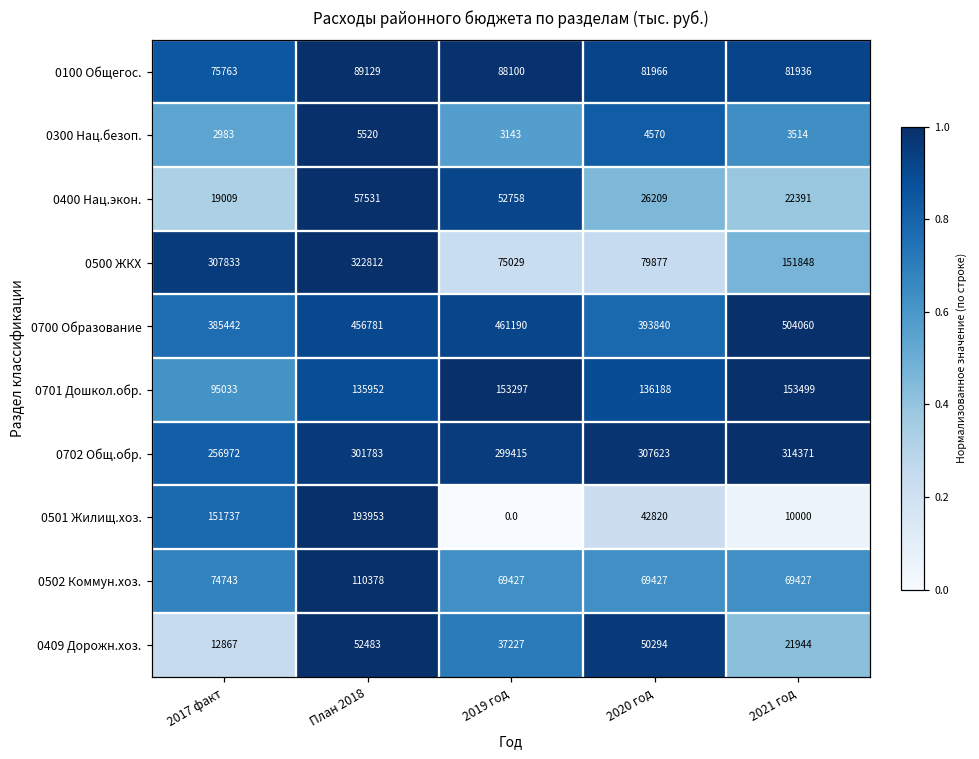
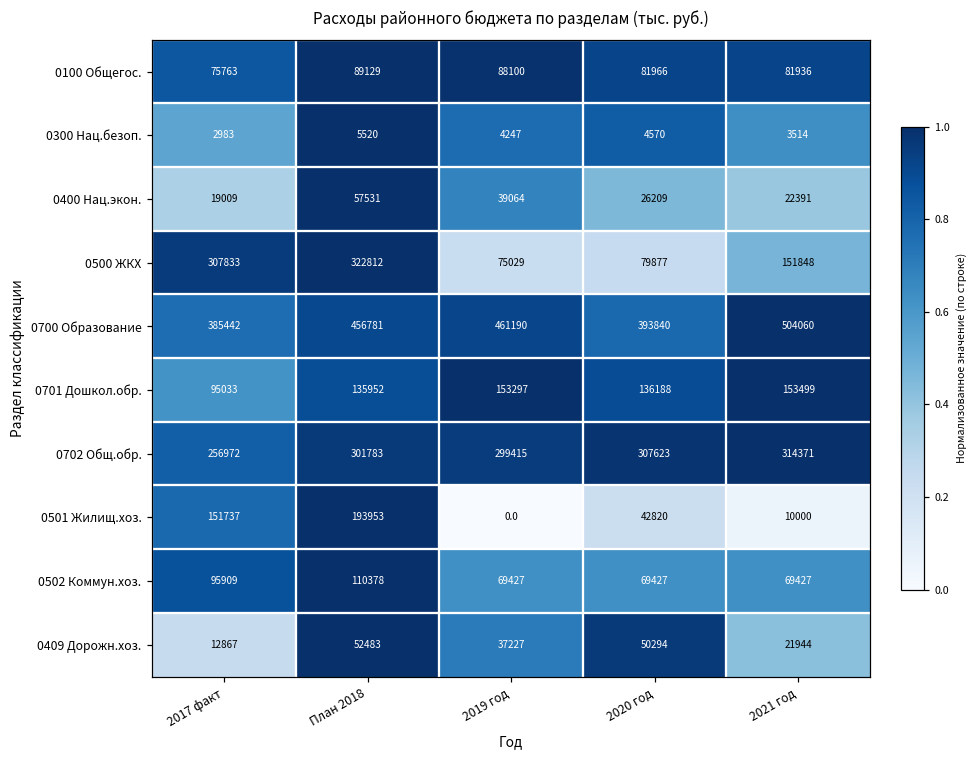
0300 Нац.безоп., 2019 год: 3143 -> 4247
0400 Нац.экон., 2019 год: 52758 -> 39064
0502 Коммун.хоз., 2017 факт: 74743 -> 95909
